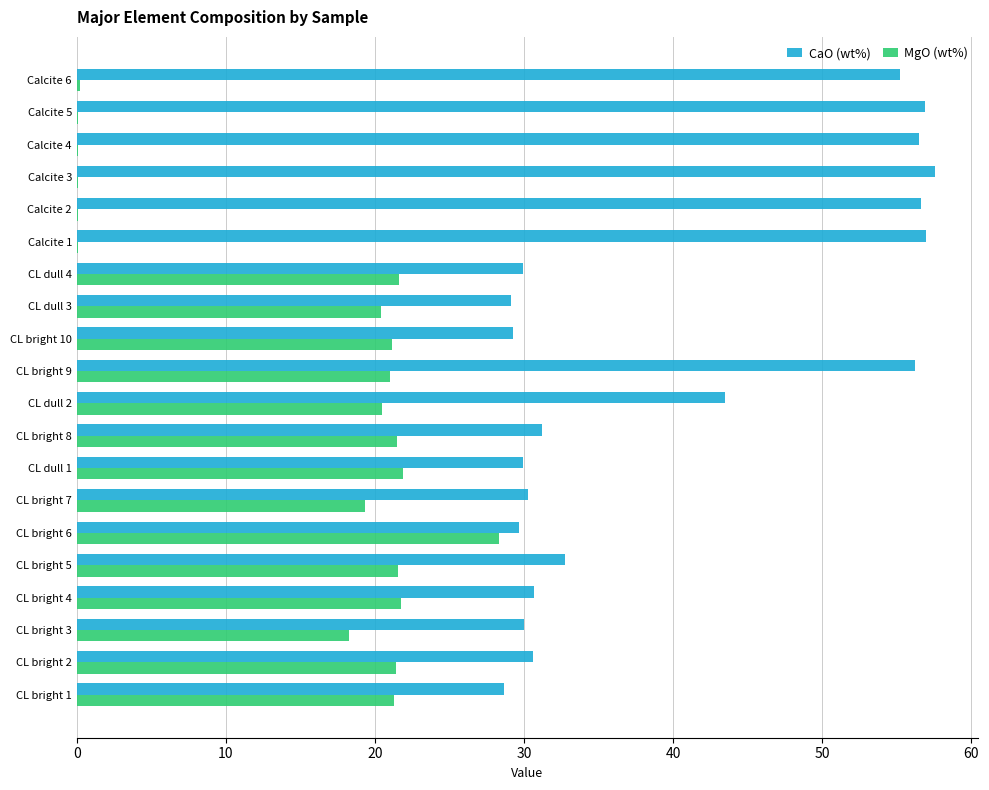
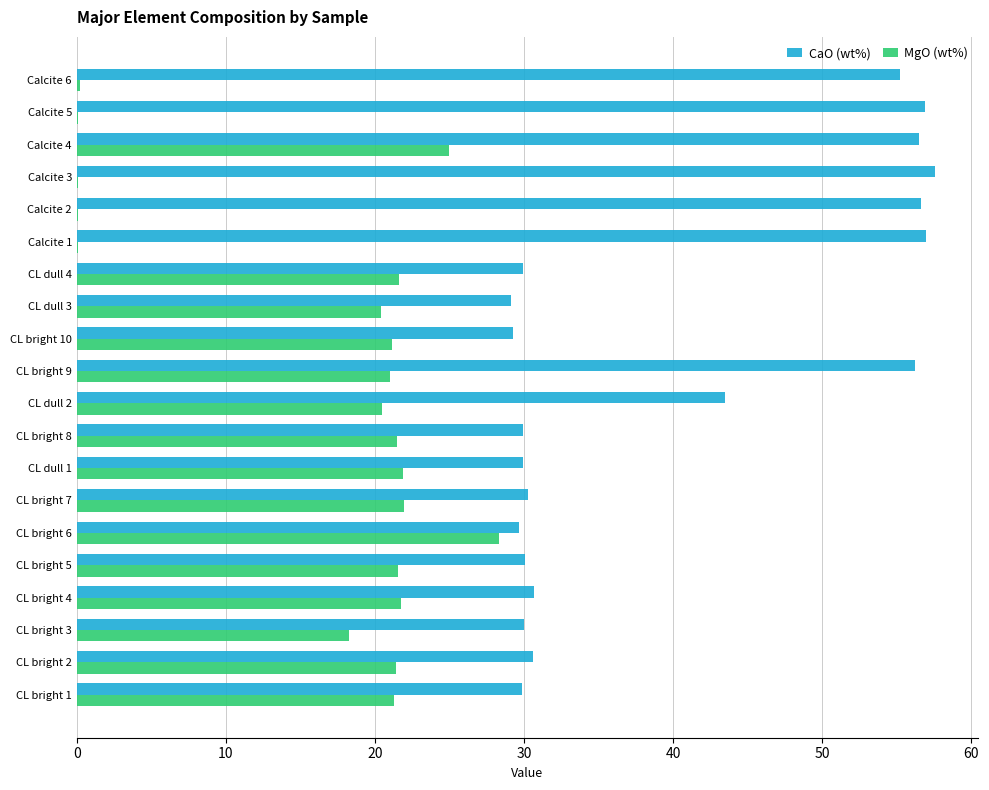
MgO (wt%), Calcite 4: 0.1 -> 24.9
CaO (wt%), CL bright 8: 31.2 -> 29.9
MgO (wt%), CL bright 7: 19.3 -> 22.0
CaO (wt%), CL bright 5: 32.8 -> 30.1
CaO (wt%), CL bright 1: 28.7 -> 29.9
